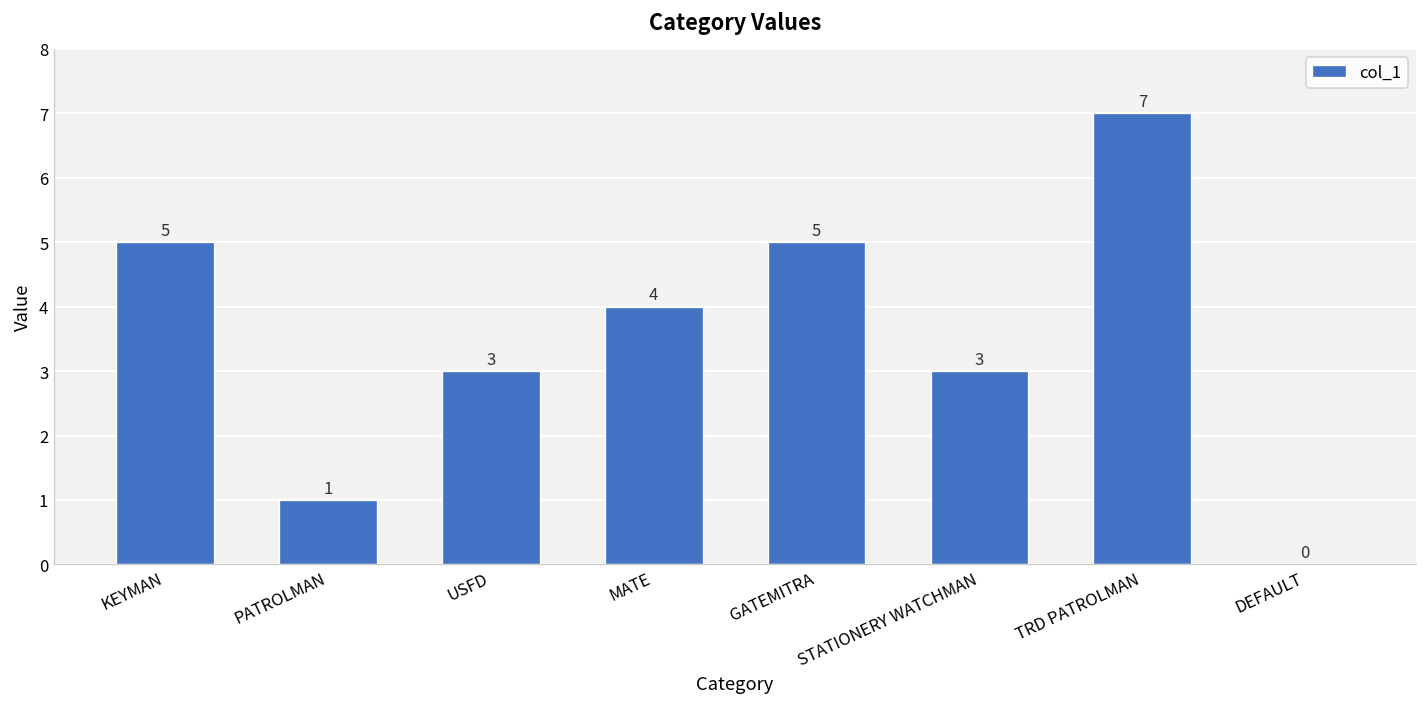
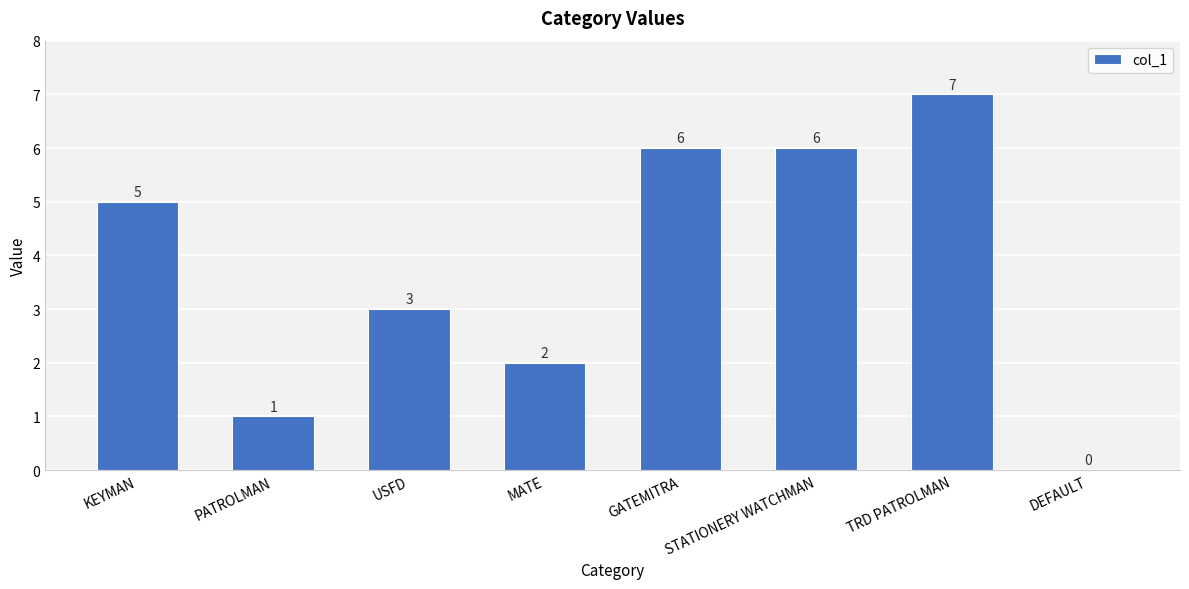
MATE: 4 -> 2
GATEMITRA: 5 -> 6
STATIONERY WATCHMAN: 3 -> 6
